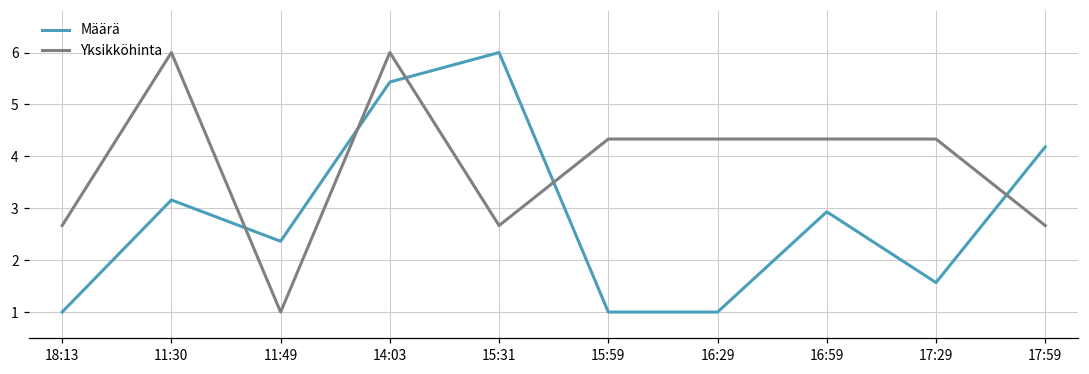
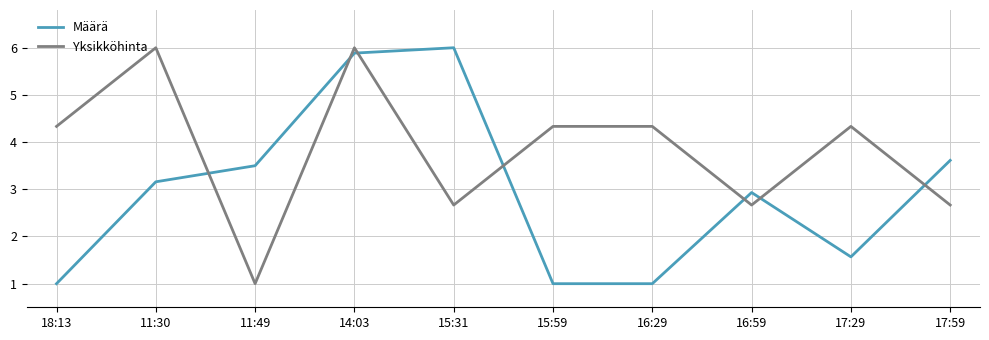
Yksikköhinta, 18:13: 2.7 -> 4.3
Määrä, 11:49: 2.4 -> 3.5
Määrä, 14:03: 5.4 -> 5.9
Yksikköhinta, 16:59: 4.3 -> 2.7
Määrä, 17:59: 4.2 -> 3.6
